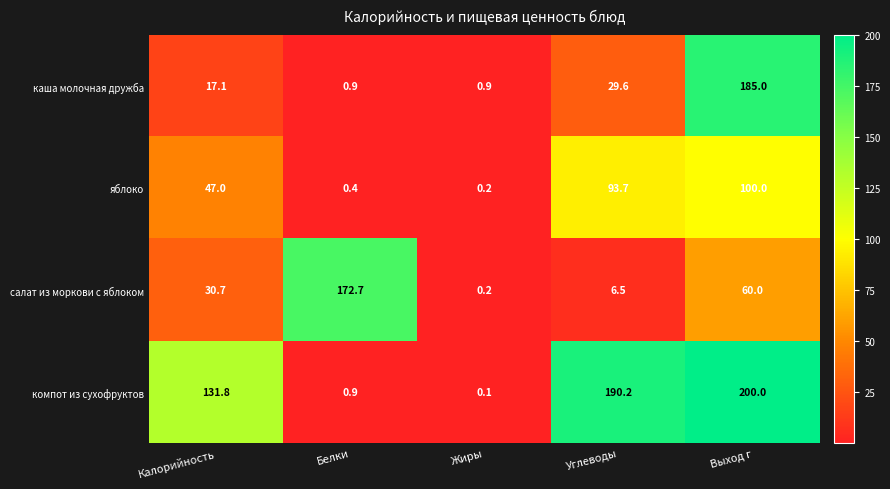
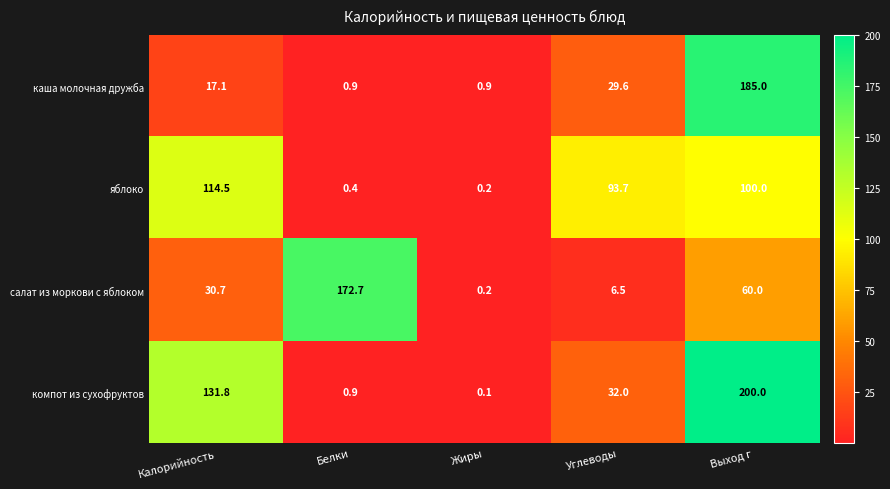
яблоко, Калорийность: 47.0 -> 114.5
компот из сухофруктов, Углеводы: 190.2 -> 32.0
